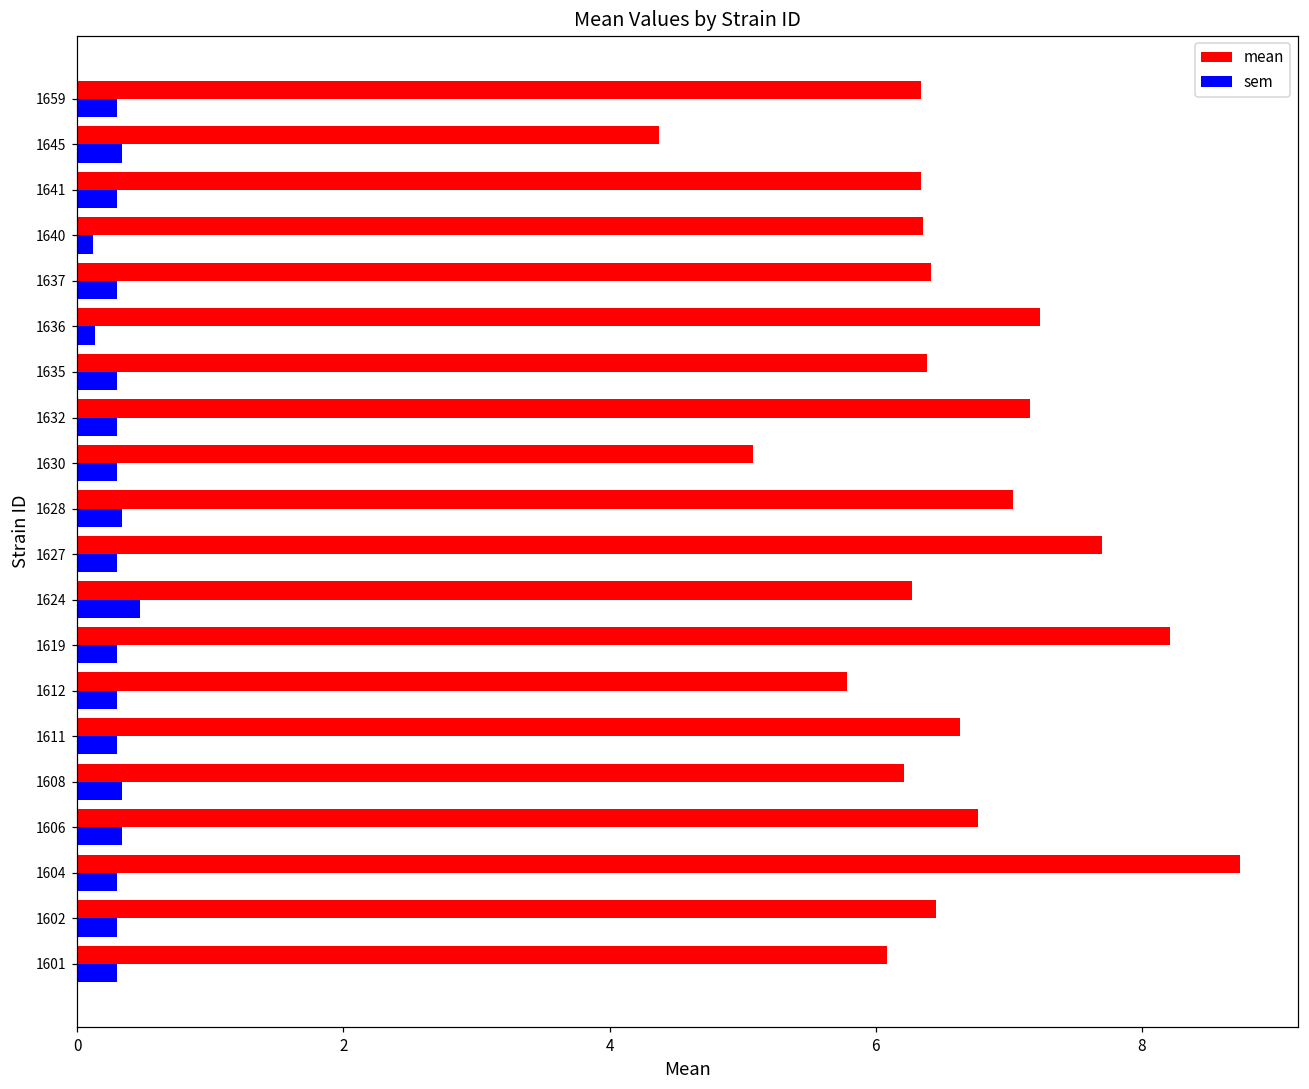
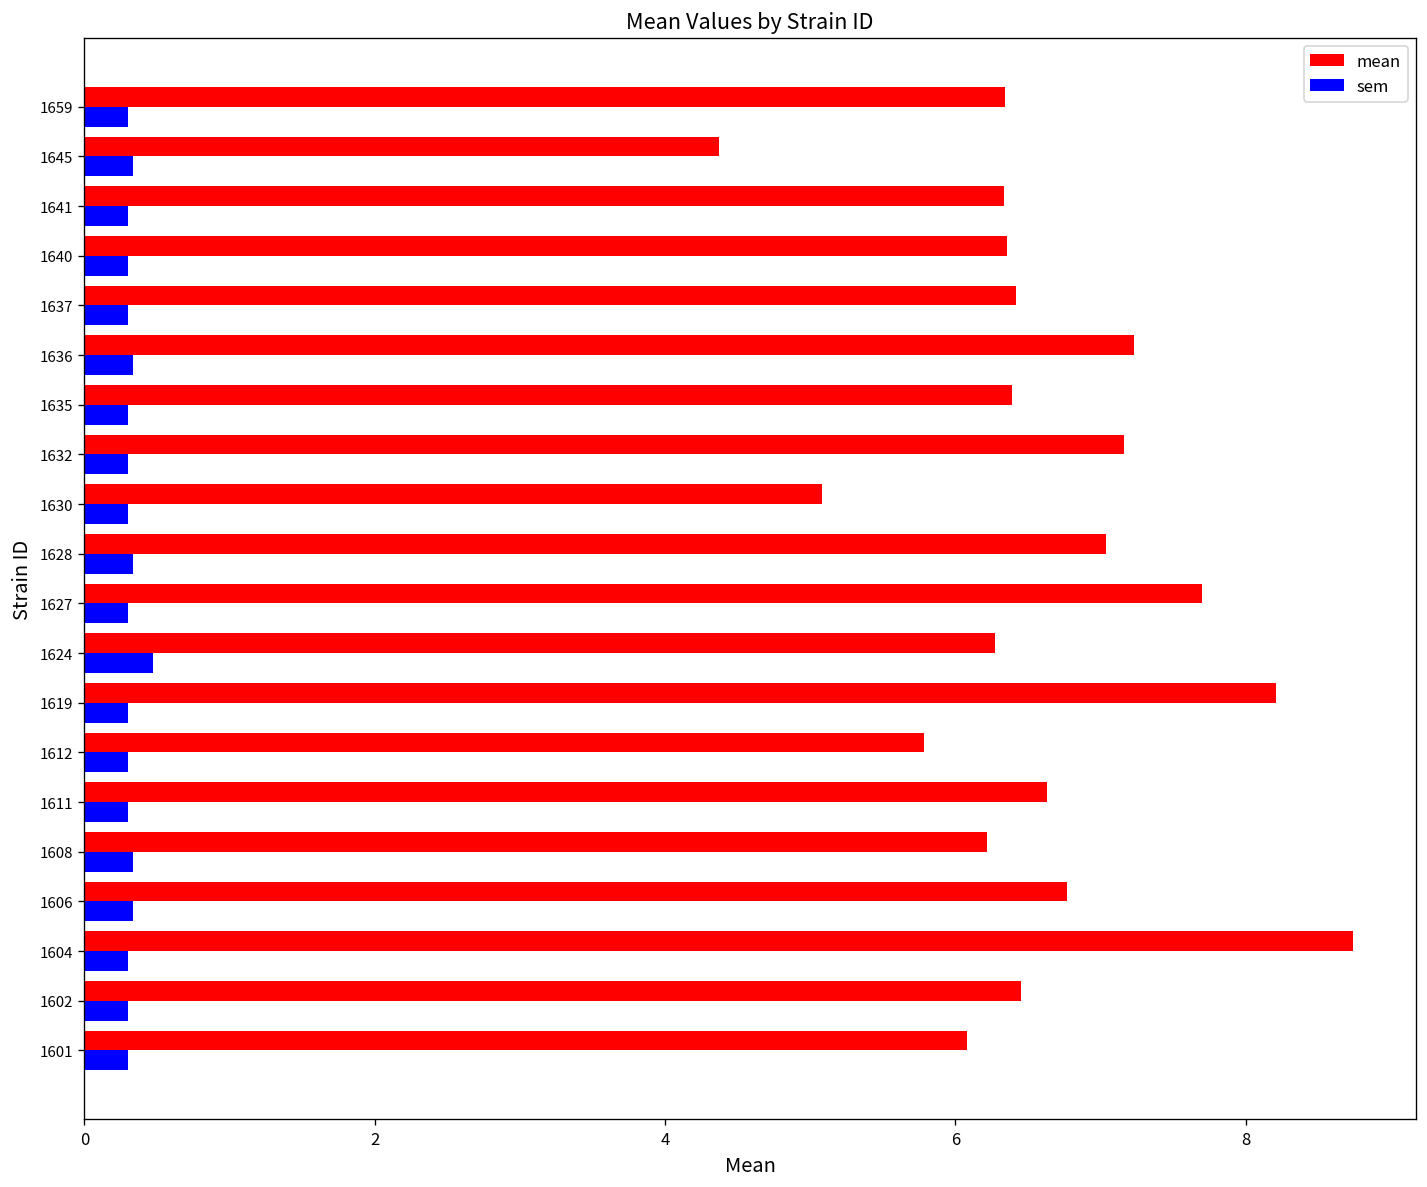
sem, 1640: 0.12 -> 0.30
sem, 1636: 0.13 -> 0.33
